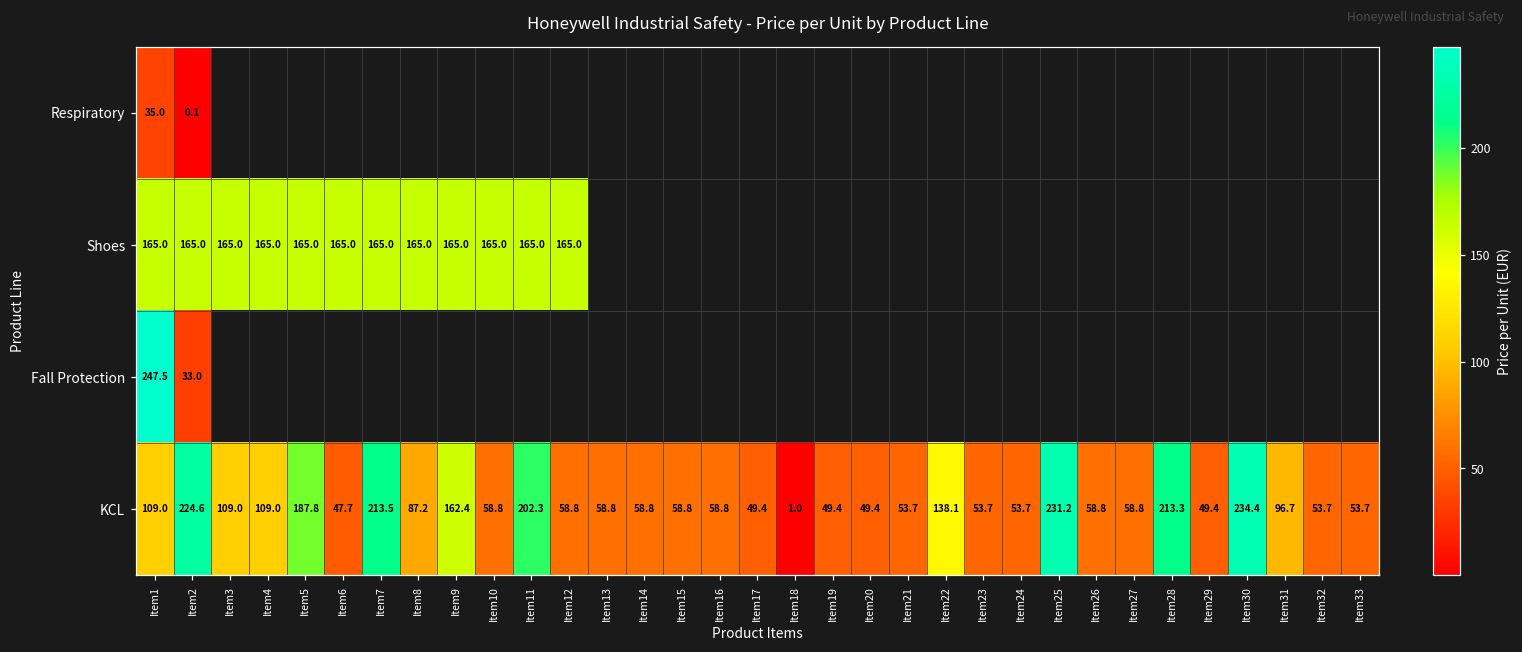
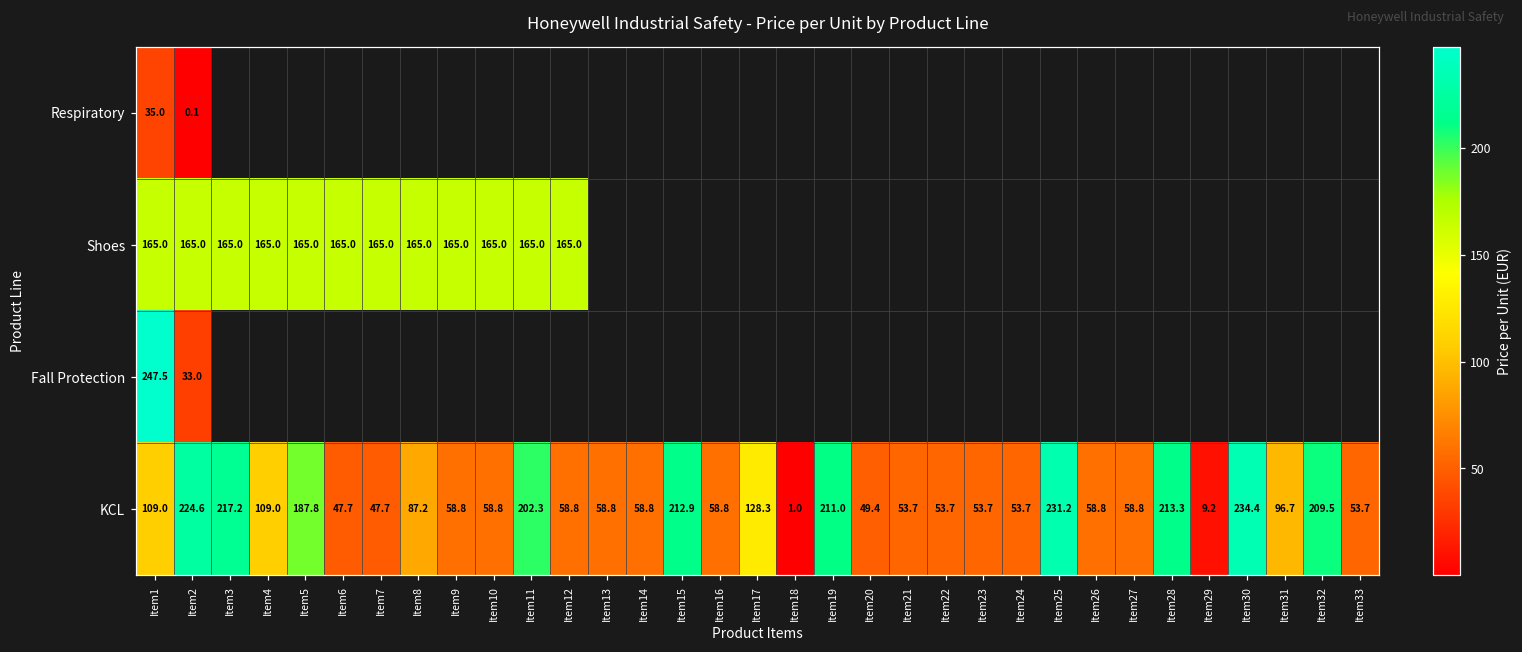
KCL, Item3: 109.0 -> 217.2
KCL, Item7: 213.5 -> 47.7
KCL, Item9: 162.4 -> 58.8
KCL, Item15: 58.8 -> 212.9
KCL, Item17: 49.4 -> 128.3
KCL, Item19: 49.4 -> 211.0
KCL, Item22: 138.1 -> 53.7
KCL, Item29: 49.4 -> 9.2
KCL, Item32: 53.7 -> 209.5
